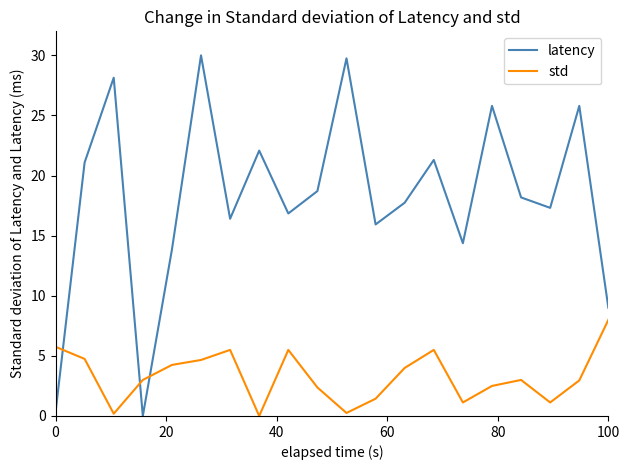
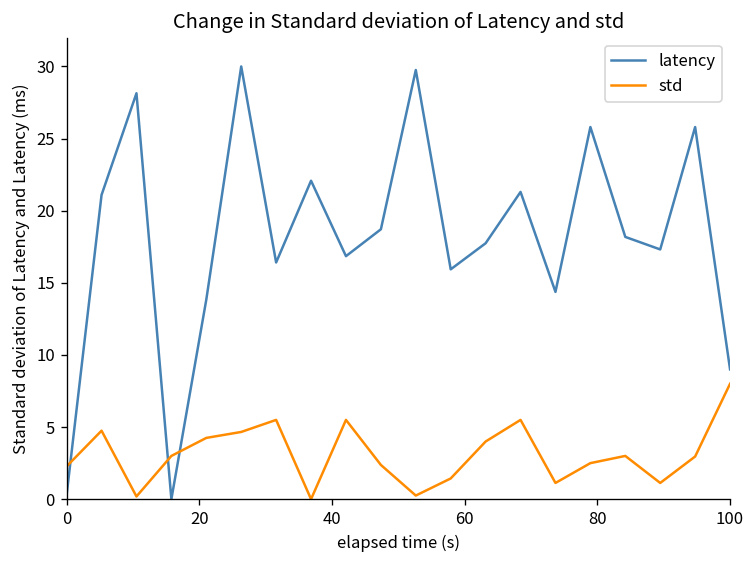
std, 0: 5.8 -> 2.3
